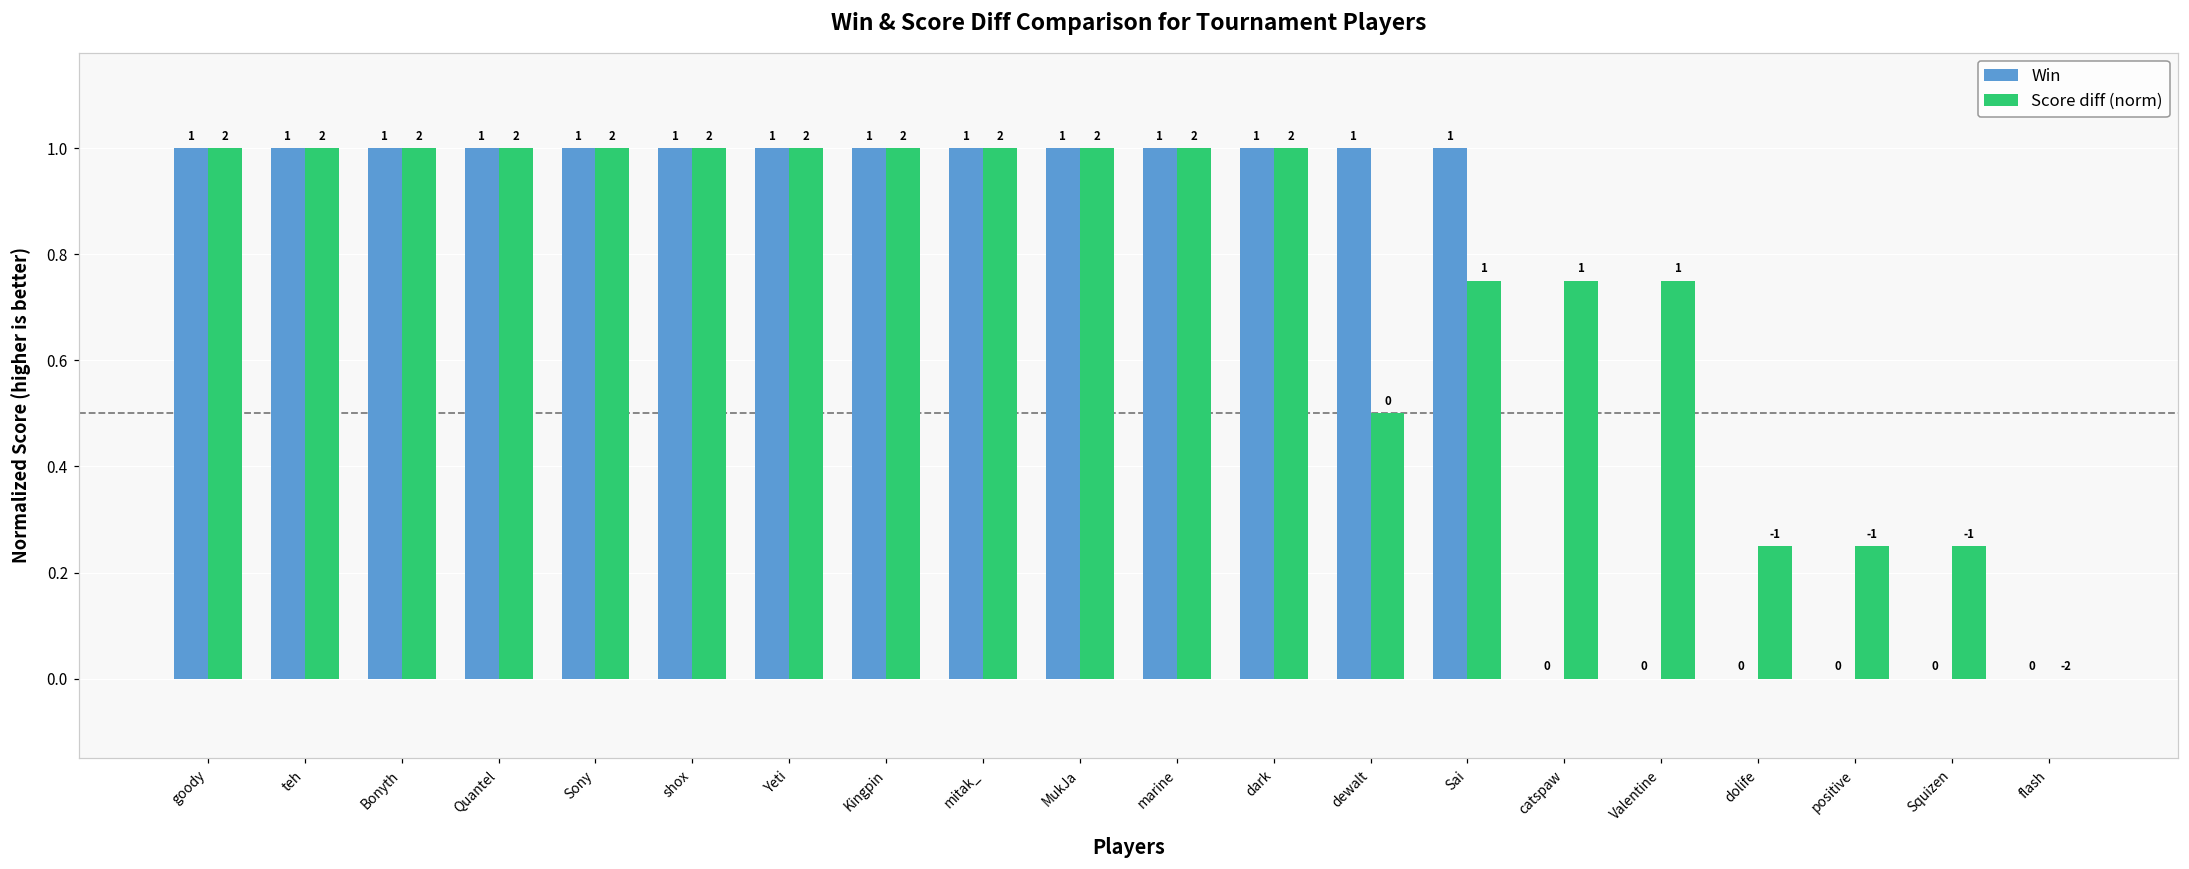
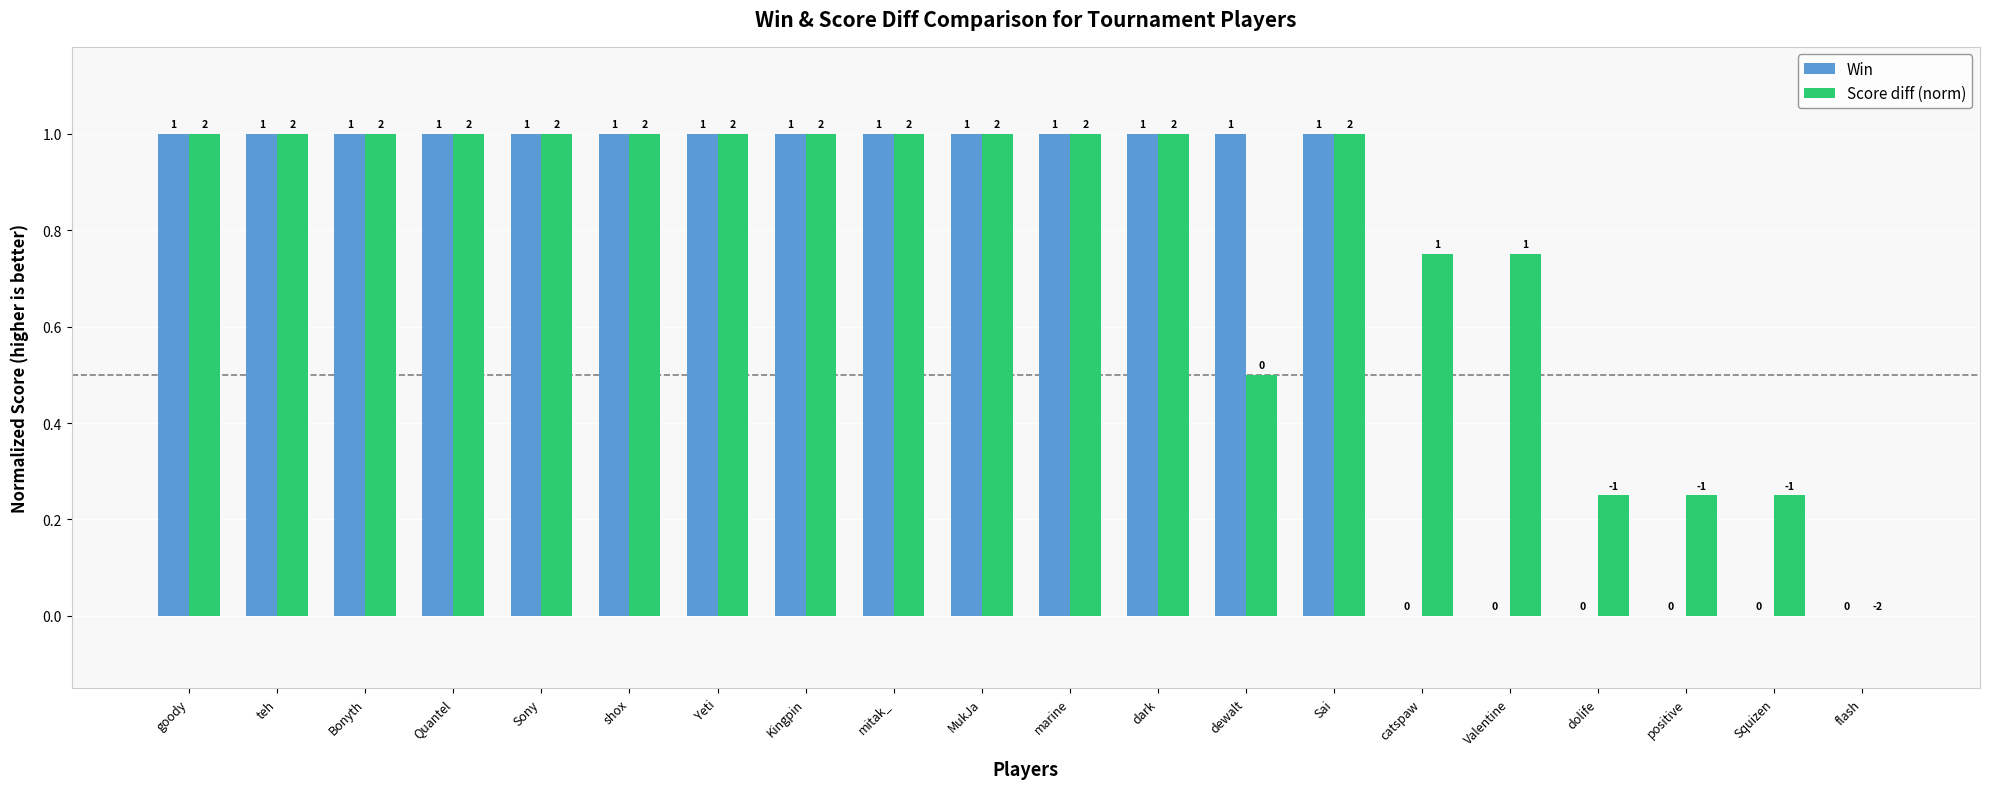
Score diff (norm), Sai: 1 -> 2
